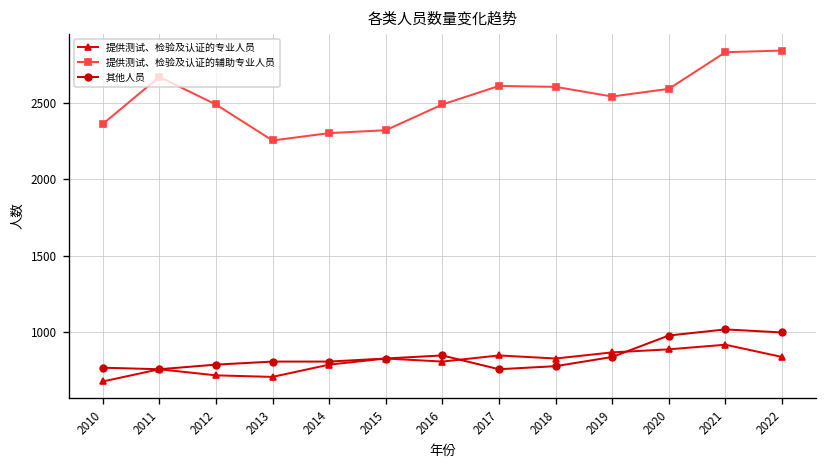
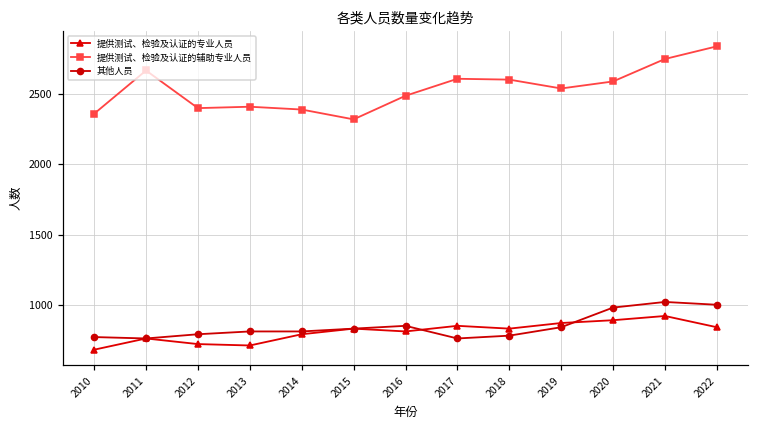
提供测试、检验及认证的辅助专业人员, 2012: 2490 -> 2400
提供测试、检验及认证的辅助专业人员, 2013: 2250 -> 2410
提供测试、检验及认证的辅助专业人员, 2014: 2300 -> 2390
提供测试、检验及认证的辅助专业人员, 2021: 2830 -> 2750
